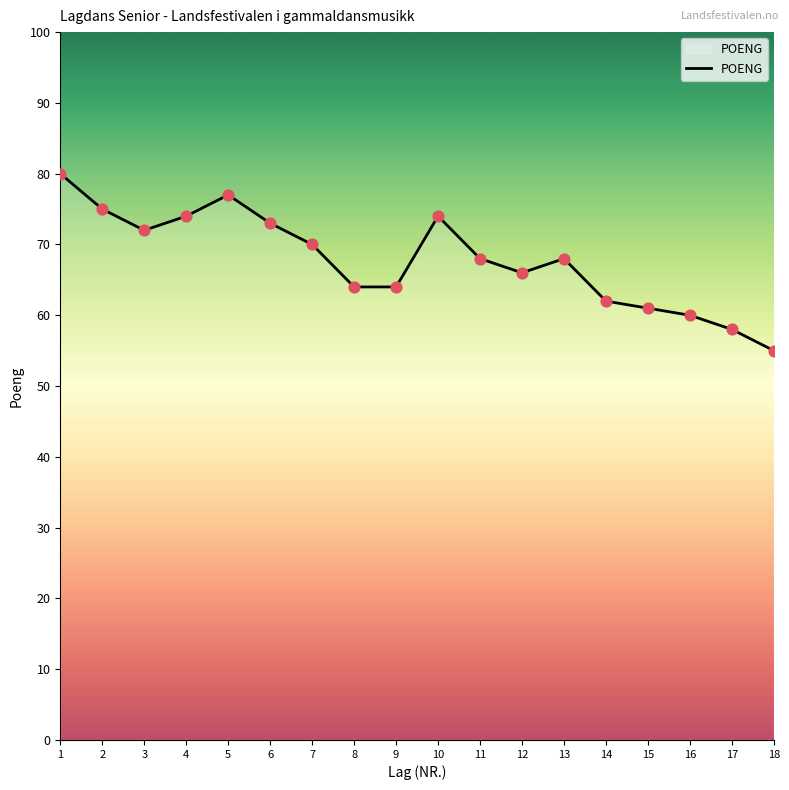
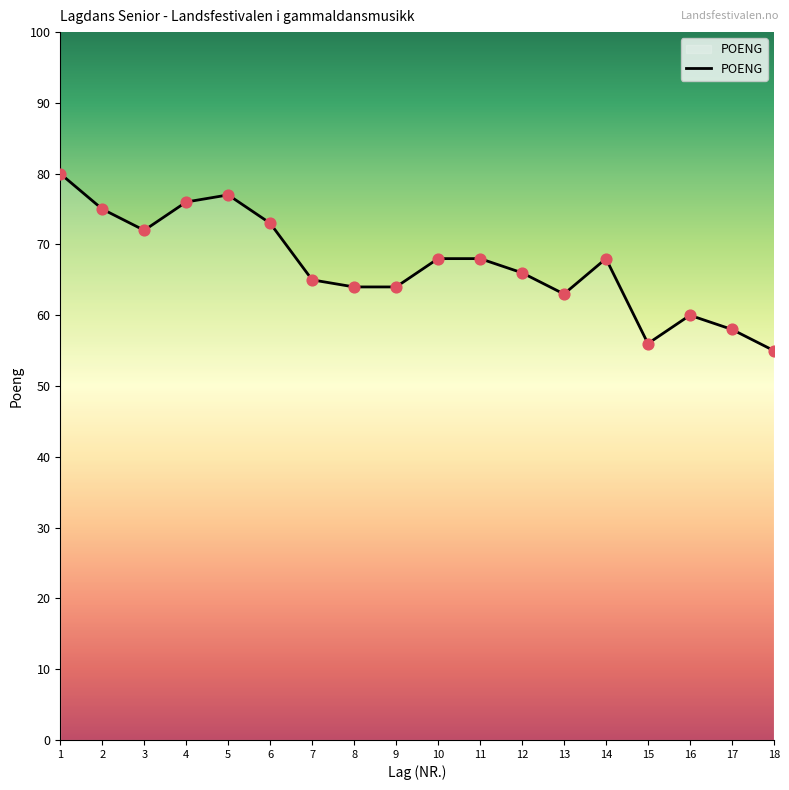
4: 74 -> 76
7: 70 -> 65
10: 74 -> 68
13: 68 -> 63
14: 62 -> 68
15: 61 -> 56
